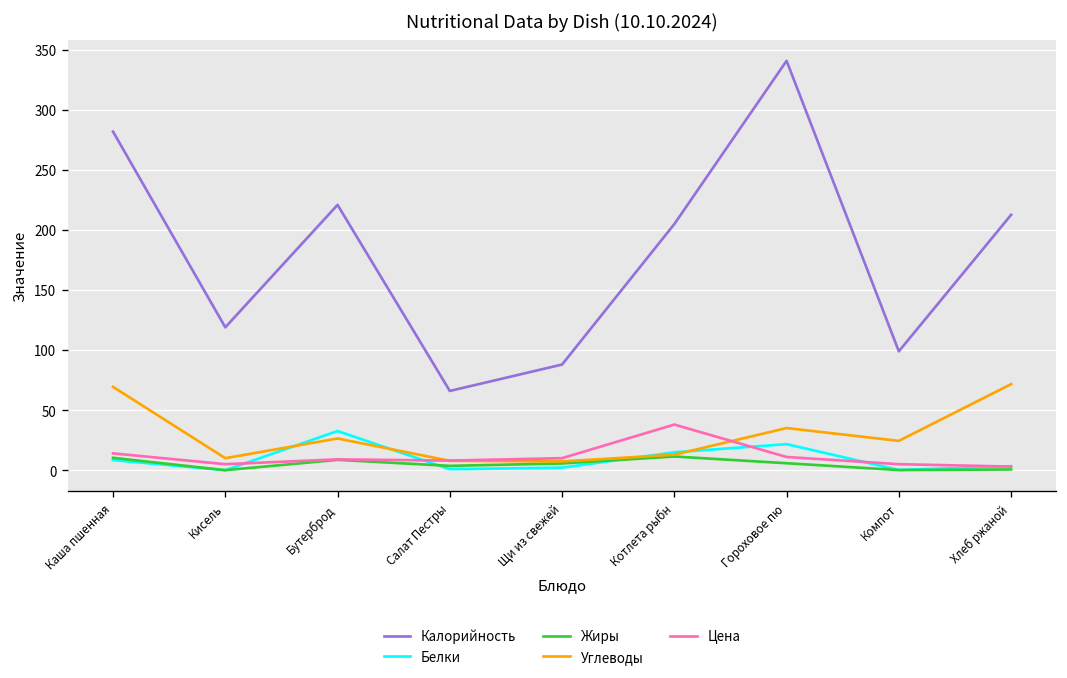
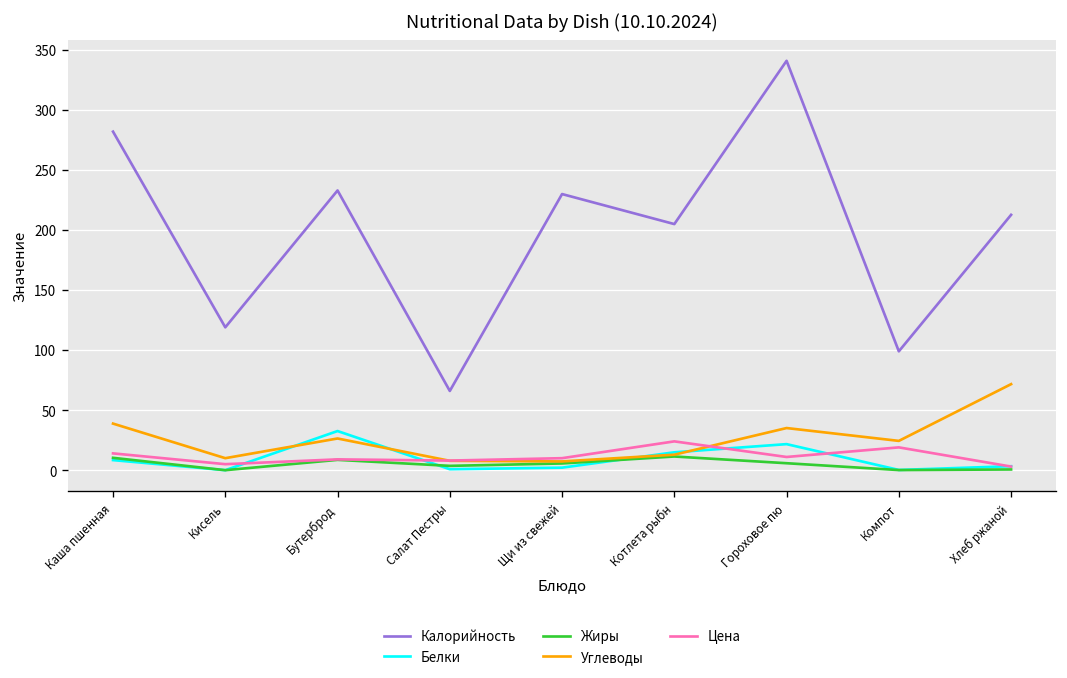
Углеводы, Каша пшенная: 69 -> 39
Калорийность, Бутерброд: 221 -> 233
Калорийность, Щи из свежей: 88 -> 230
Цена, Котлета рыбн: 38 -> 24
Цена, Компот: 5 -> 19
